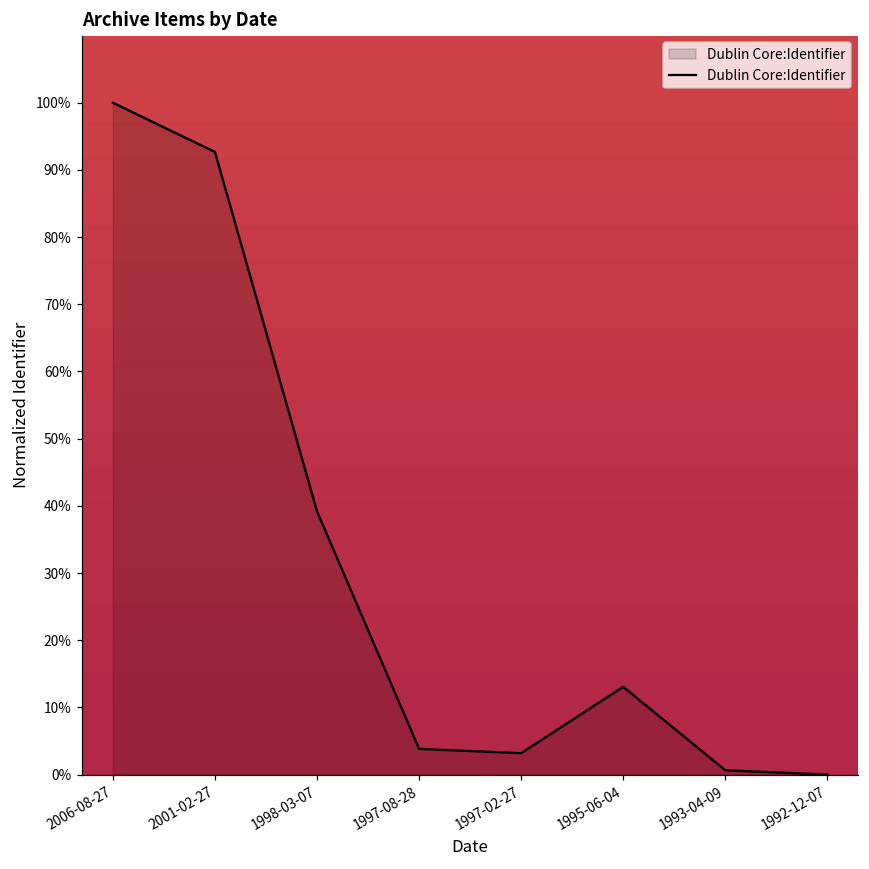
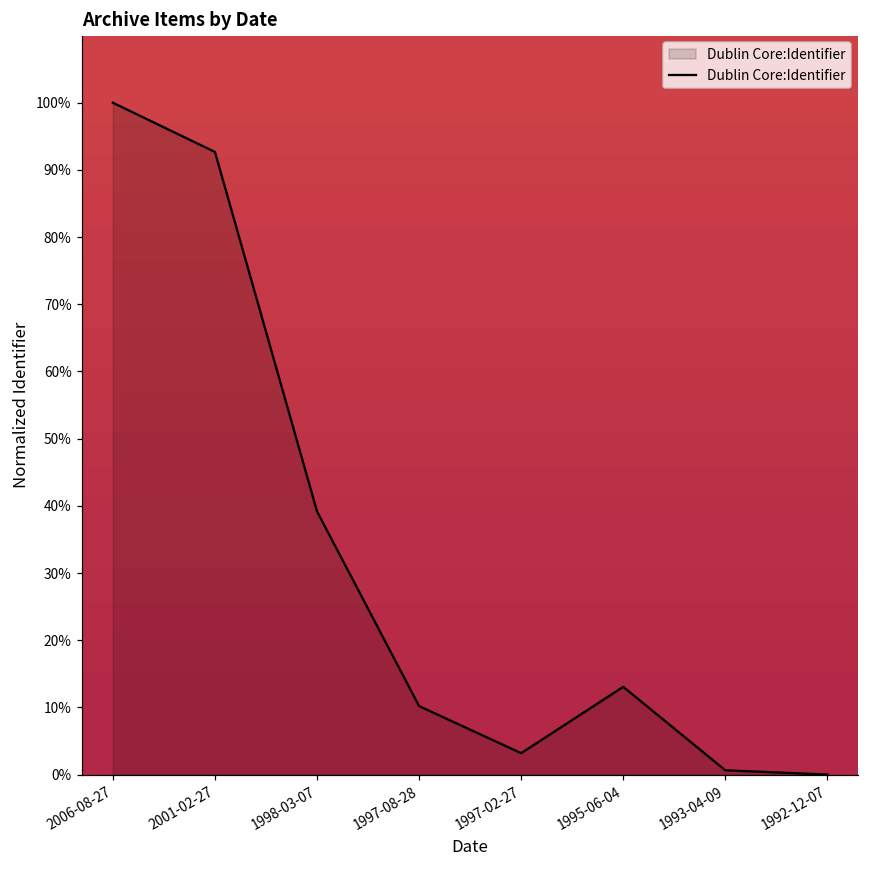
1997-08-28: 4% -> 10%
